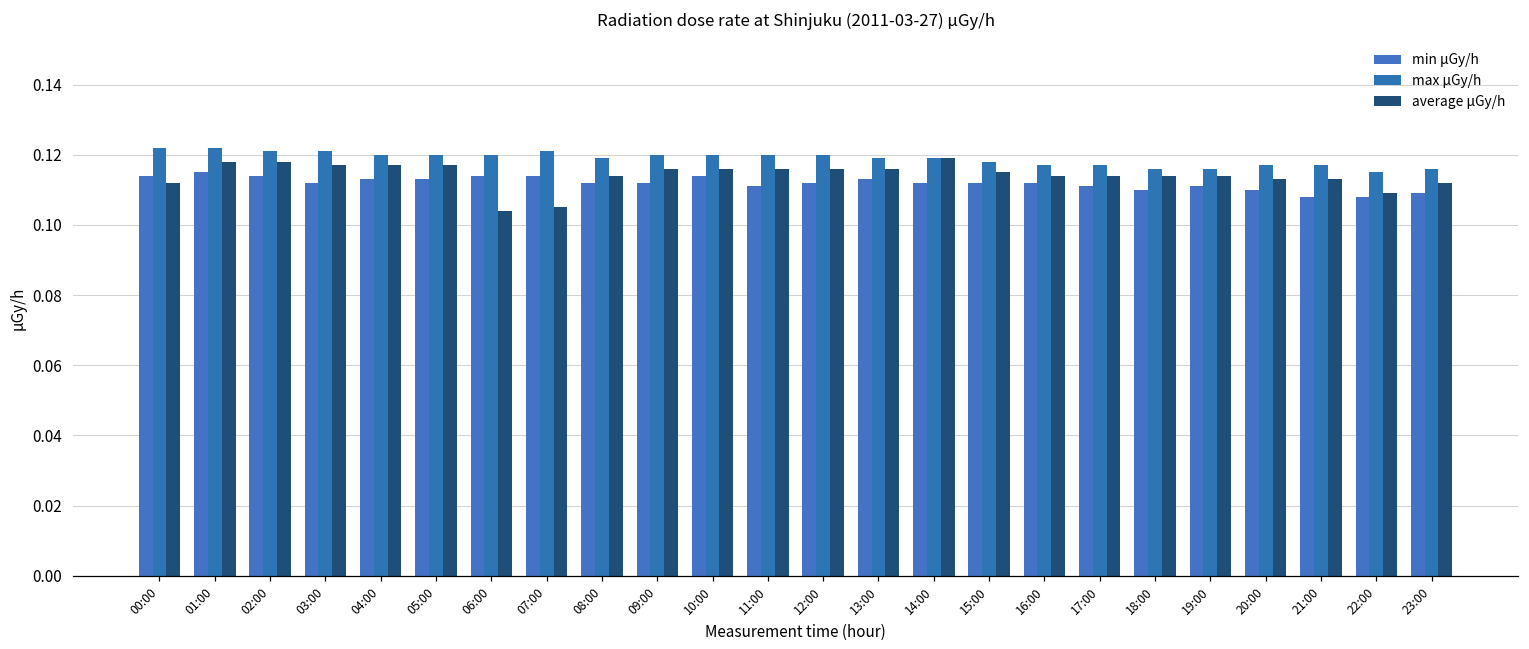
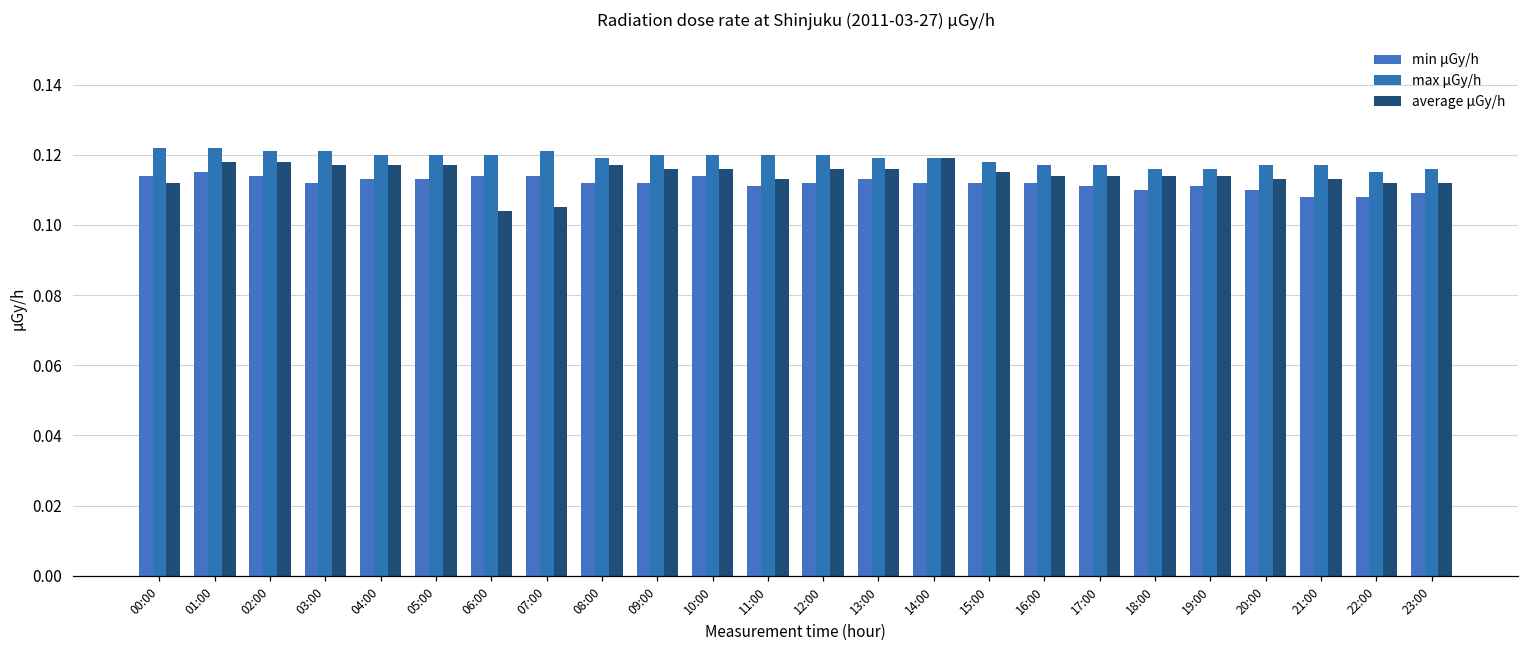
average μGy/h, 08:00: 0.114 -> 0.117
average μGy/h, 11:00: 0.116 -> 0.113
average μGy/h, 22:00: 0.109 -> 0.112
